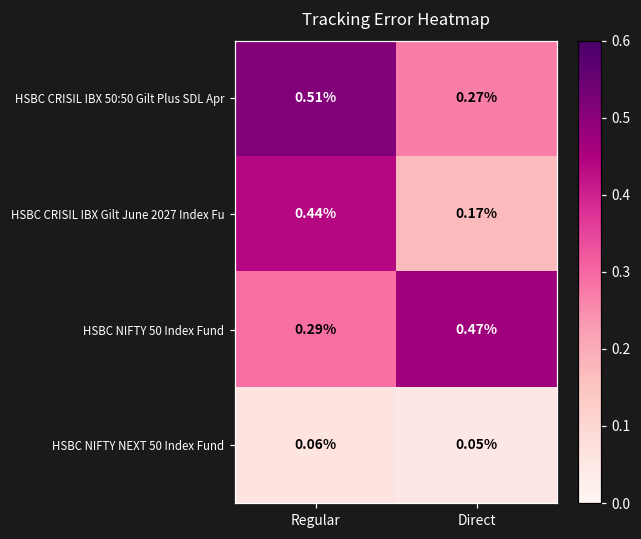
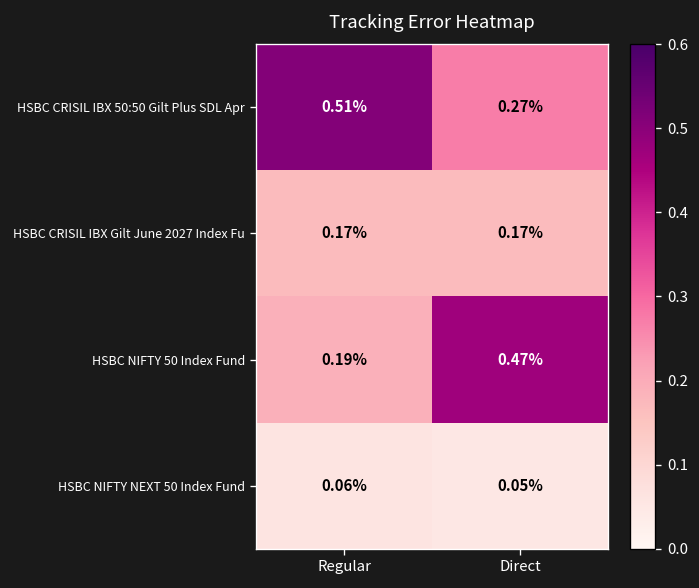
HSBC CRISIL IBX Gilt June 2027 Index Fu, Regular: 0.44% -> 0.17%
HSBC NIFTY 50 Index Fund, Regular: 0.29% -> 0.19%
